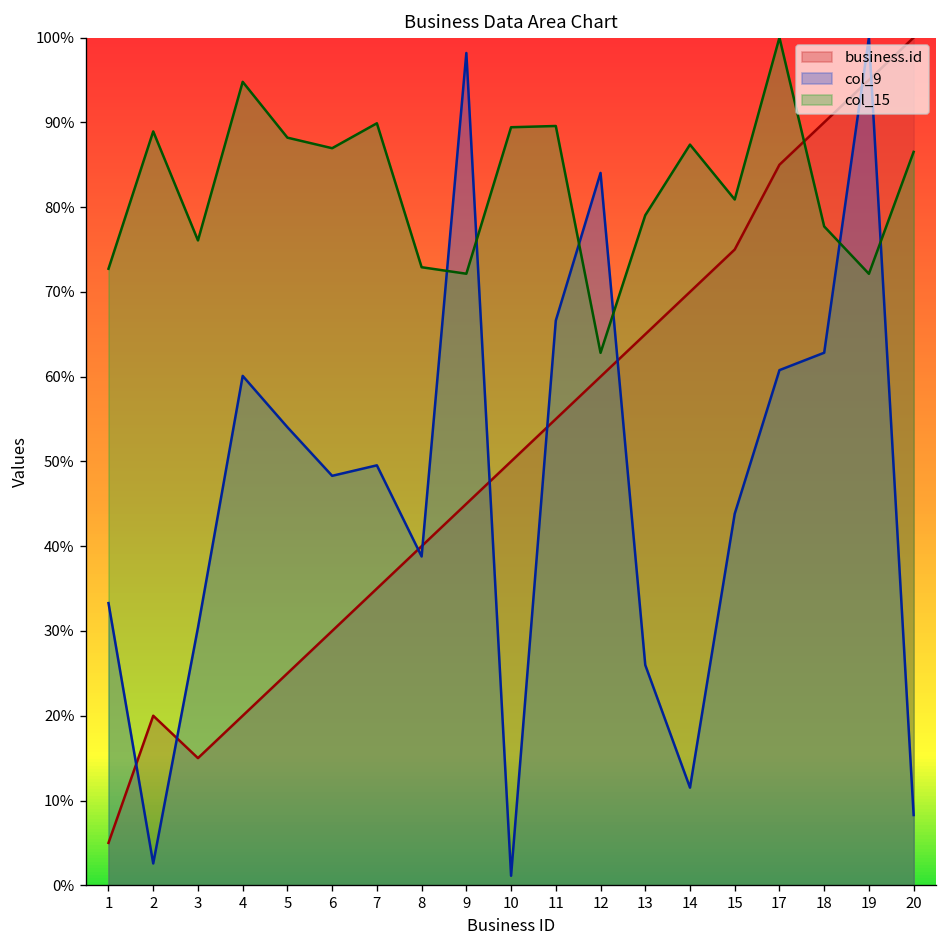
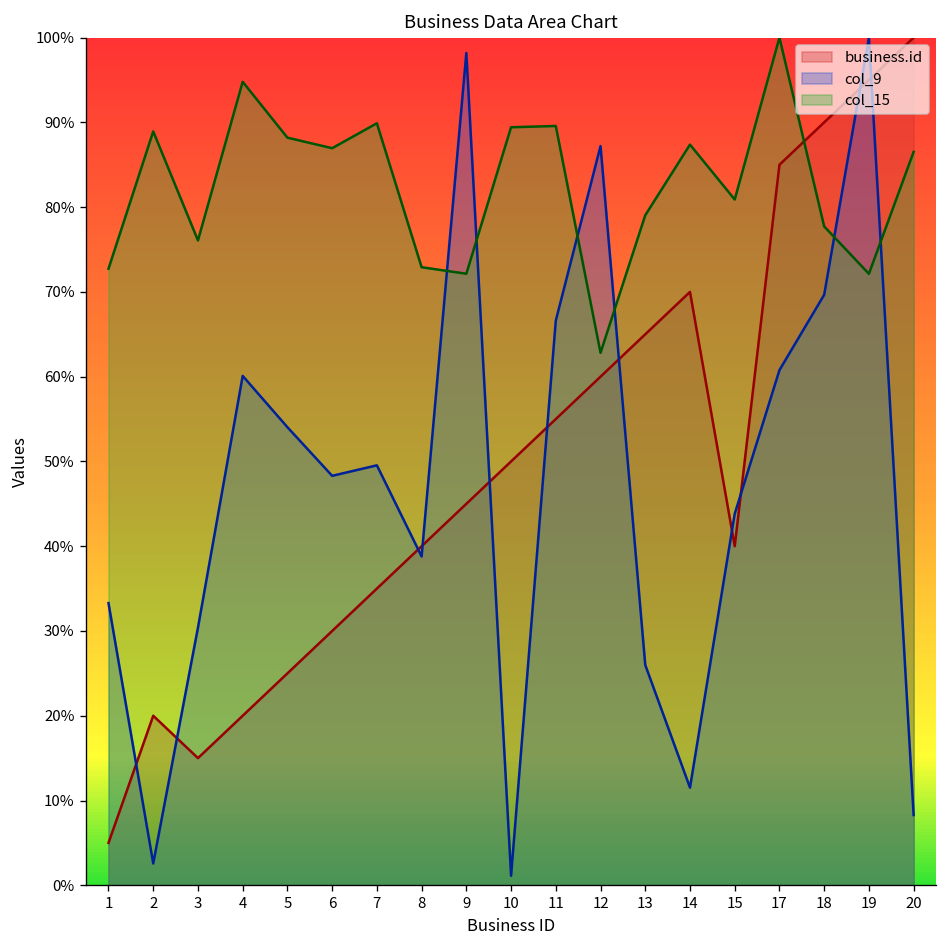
col_9, 12: 84% -> 87%
business.id, 15: 75% -> 40%
col_9, 18: 63% -> 70%
